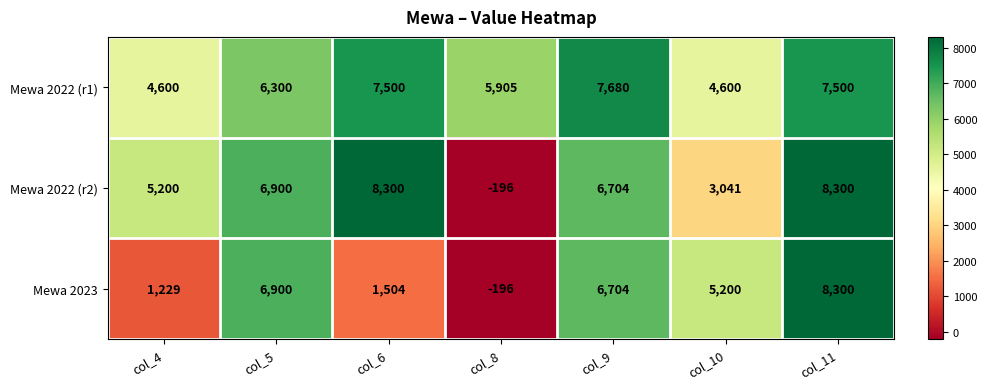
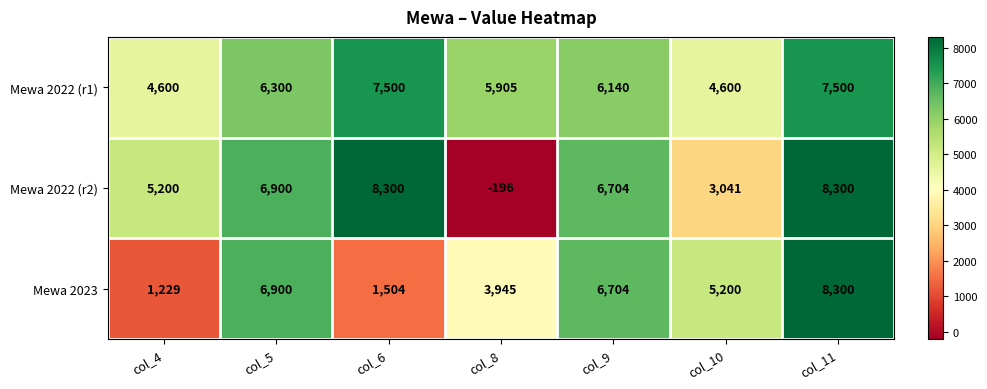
Mewa 2022 (r1), col_9: 7,680 -> 6,140
Mewa 2023, col_8: -196 -> 3,945
